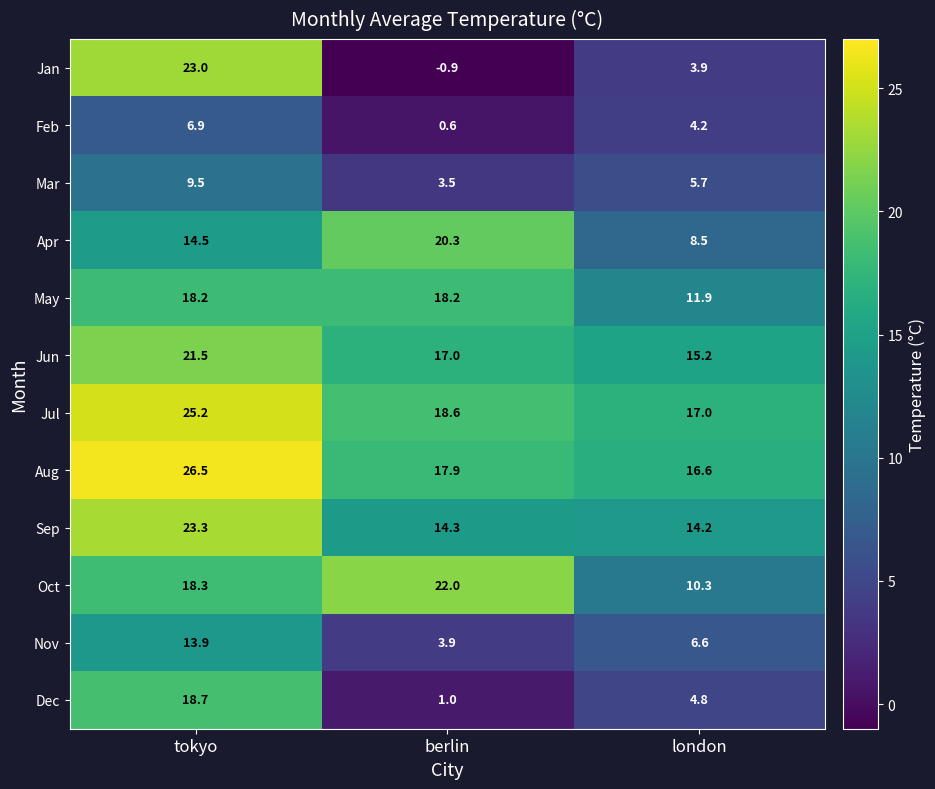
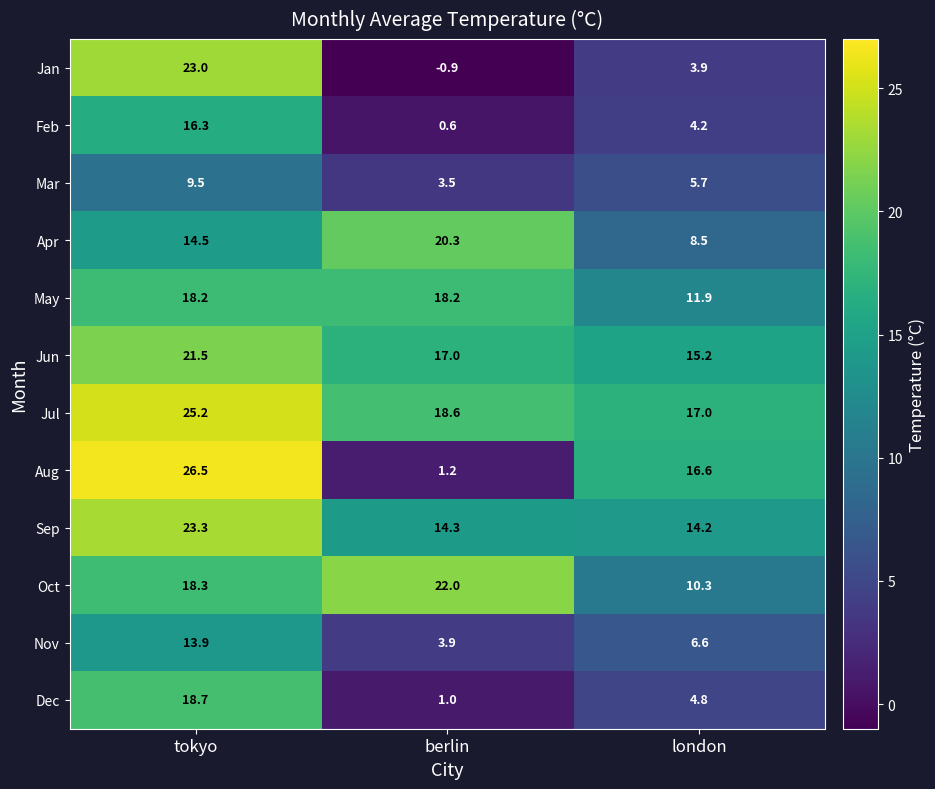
Feb, tokyo: 6.9 -> 16.3
Aug, berlin: 17.9 -> 1.2
